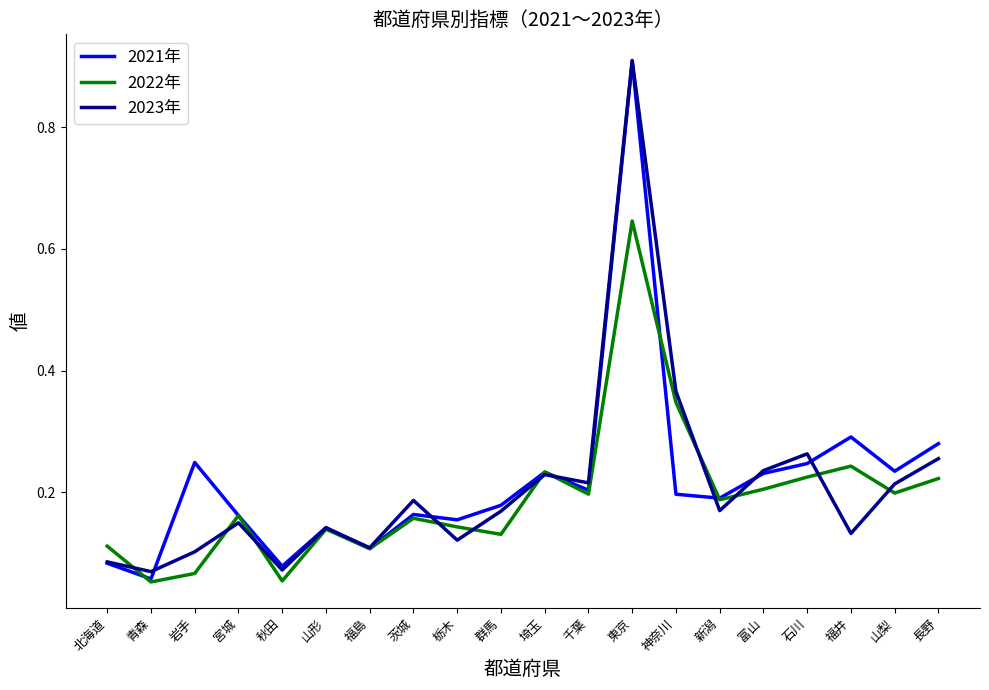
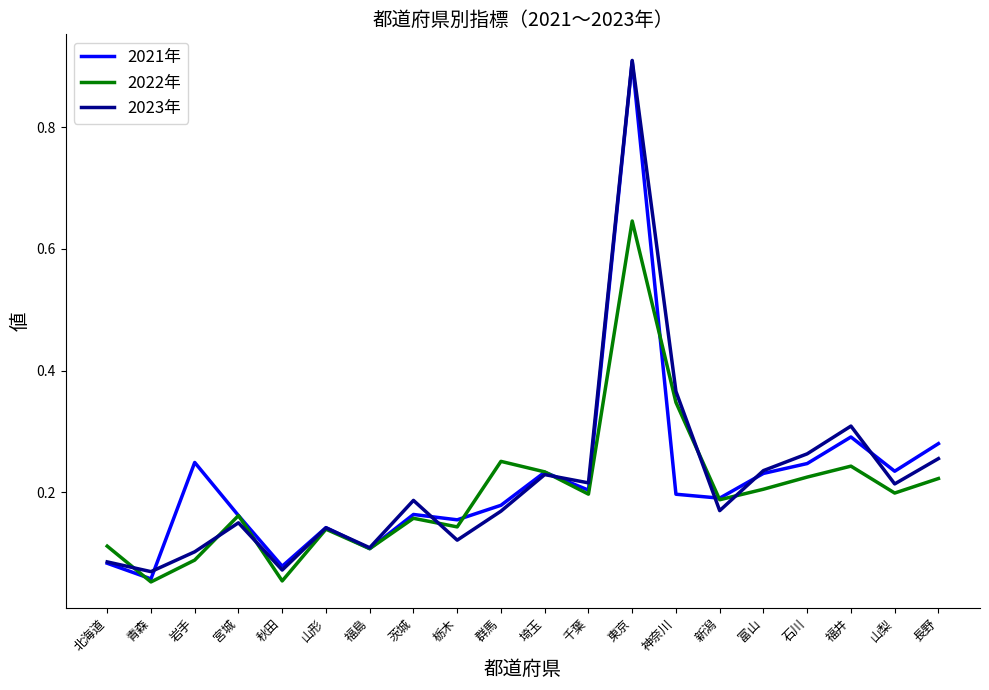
2022年, 岩手: 0.07 -> 0.09
2022年, 群馬: 0.13 -> 0.25
2023年, 福井: 0.13 -> 0.31
